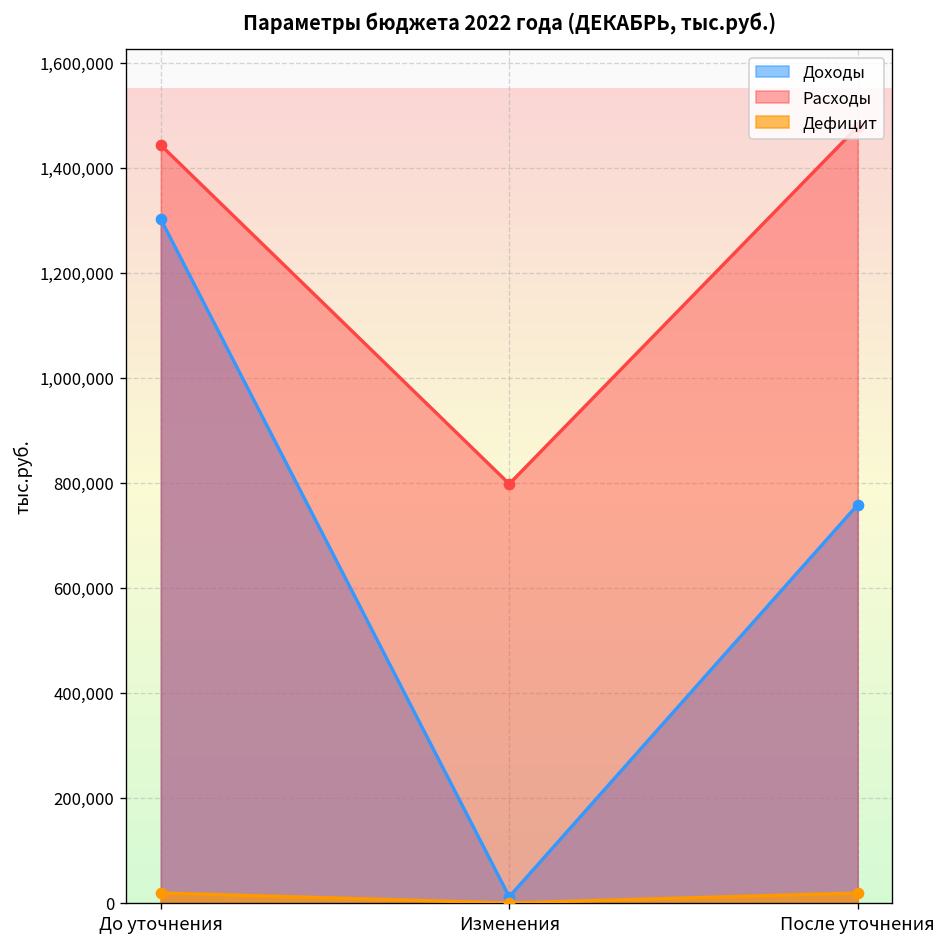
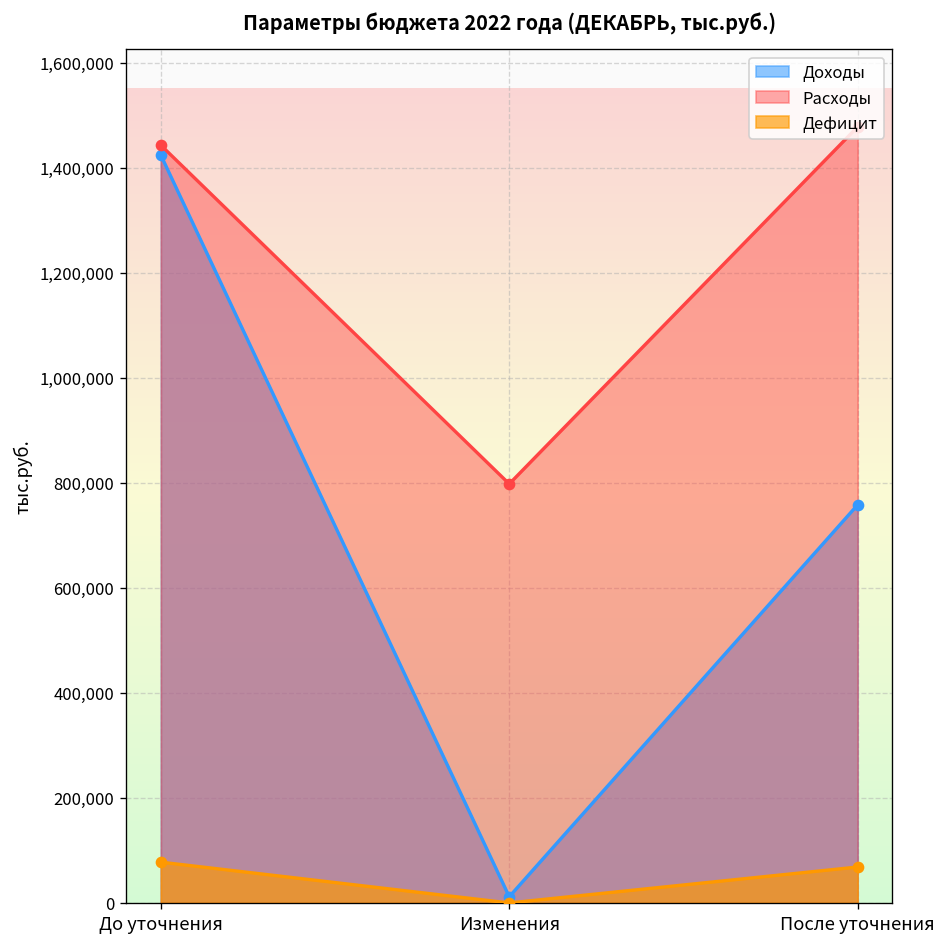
Доходы, До уточнения: 1,300,000 -> 1,420,000
Дефицит, До уточнения: 20,000 -> 80,000
Дефицит, После уточнения: 20,000 -> 70,000
